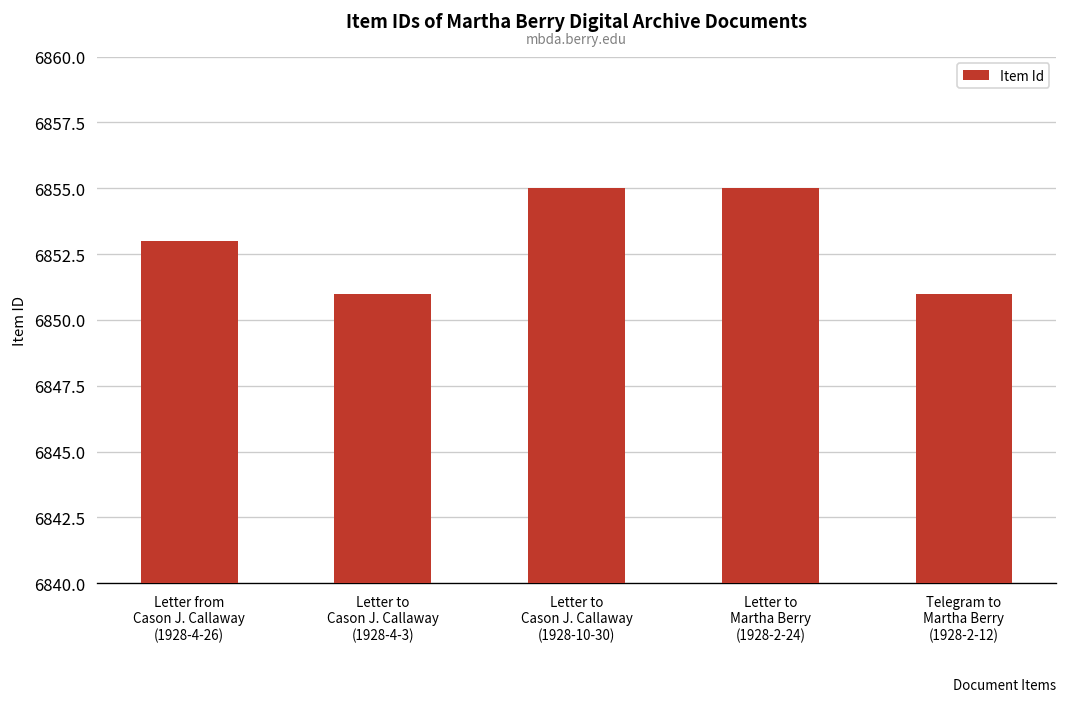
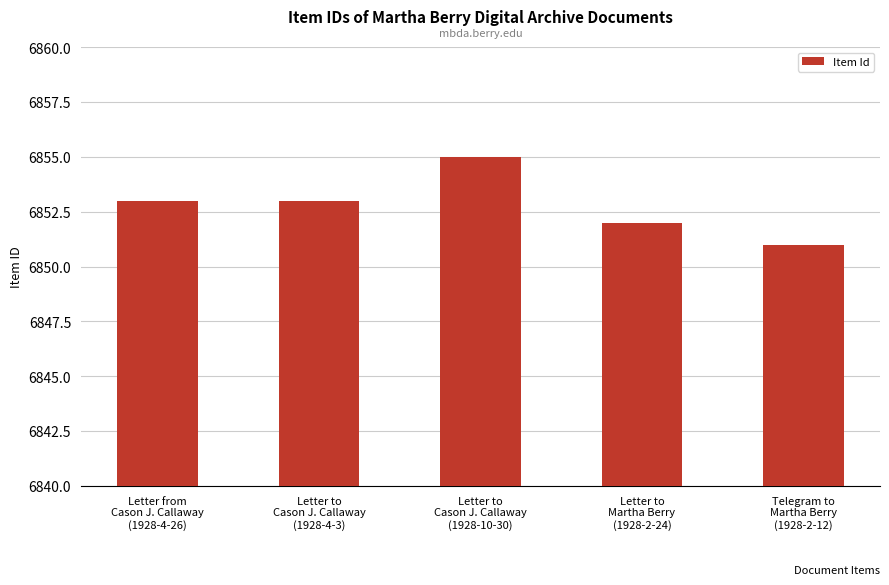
Letter to Cason J. Callaway (1928-4-3): 6851 -> 6853
Letter to Martha Berry (1928-2-24): 6855 -> 6852
